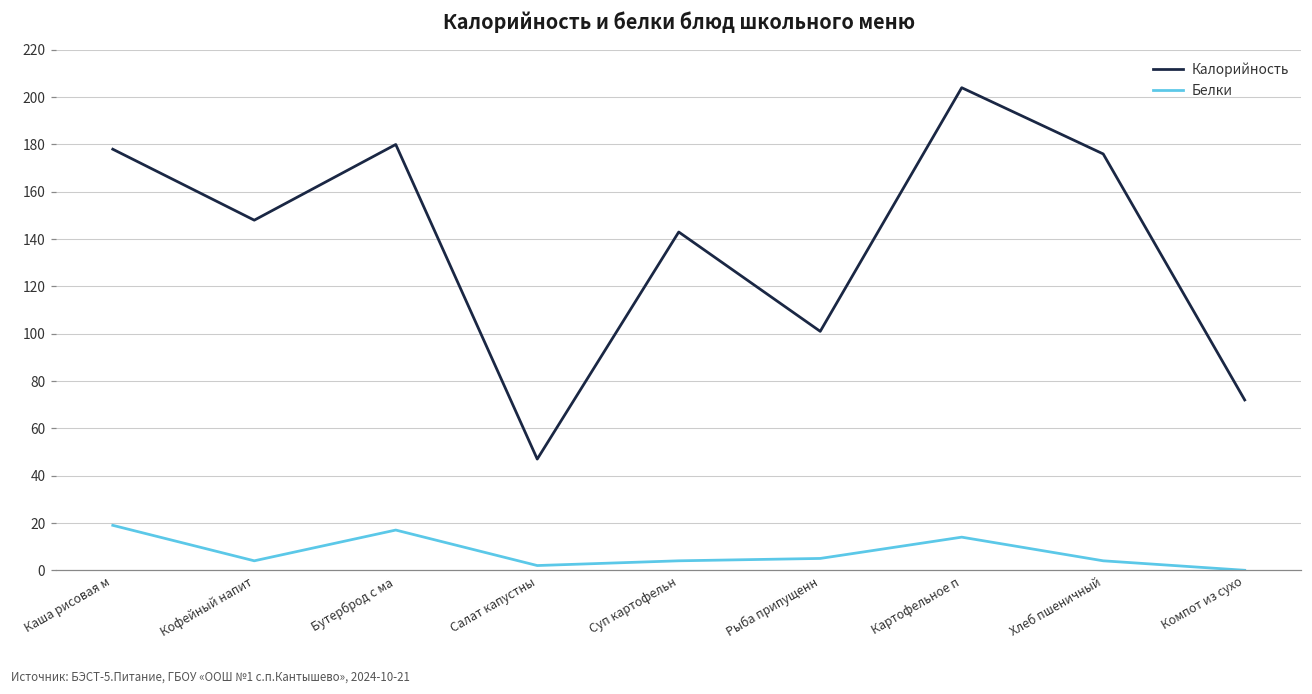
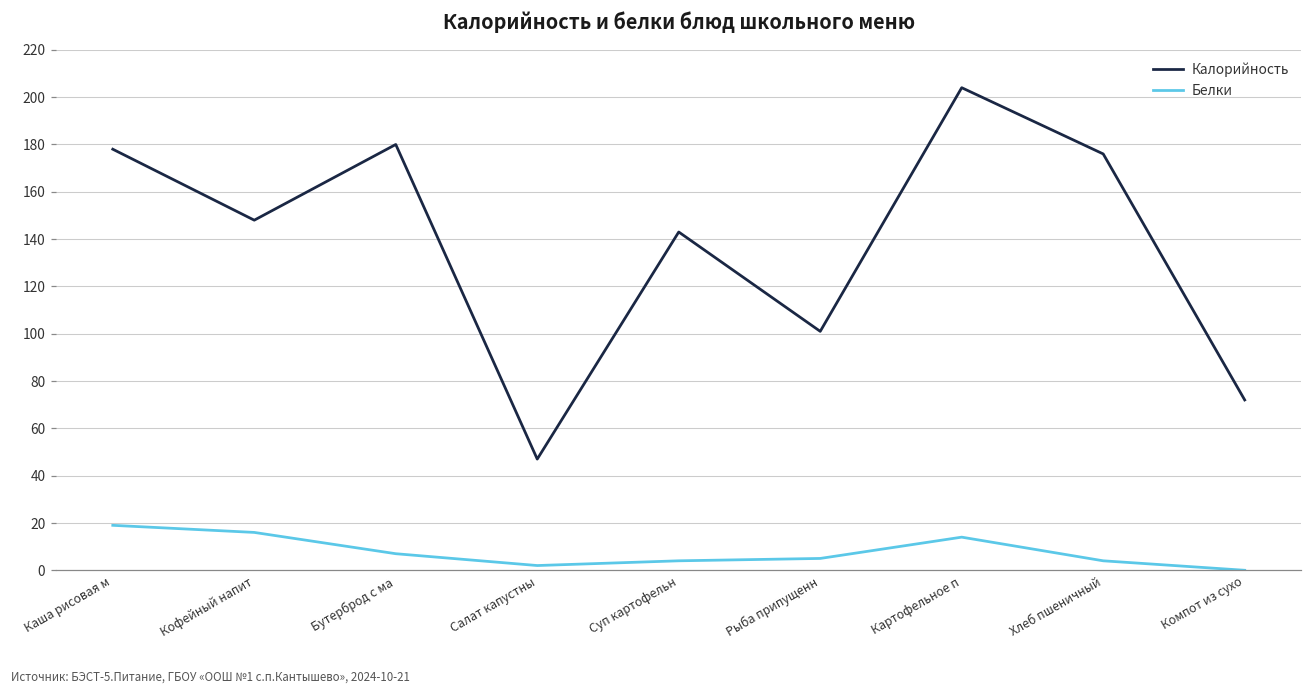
Белки, Кофейный напит: 4 -> 16
Белки, Бутерброд с ма: 17 -> 7
